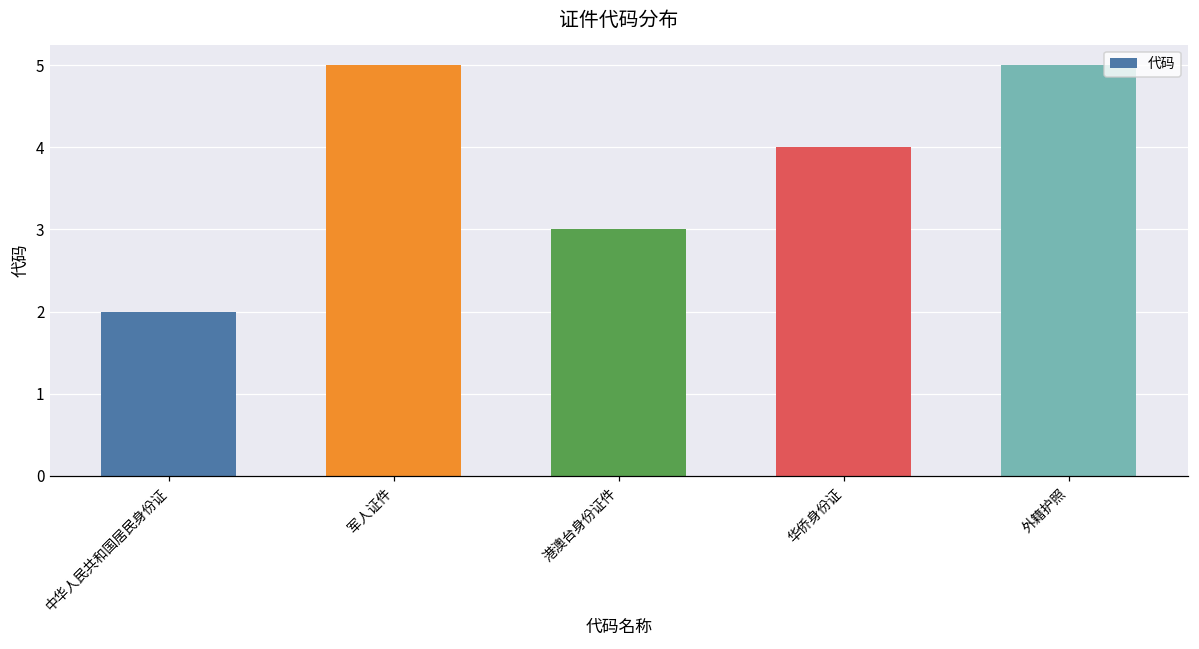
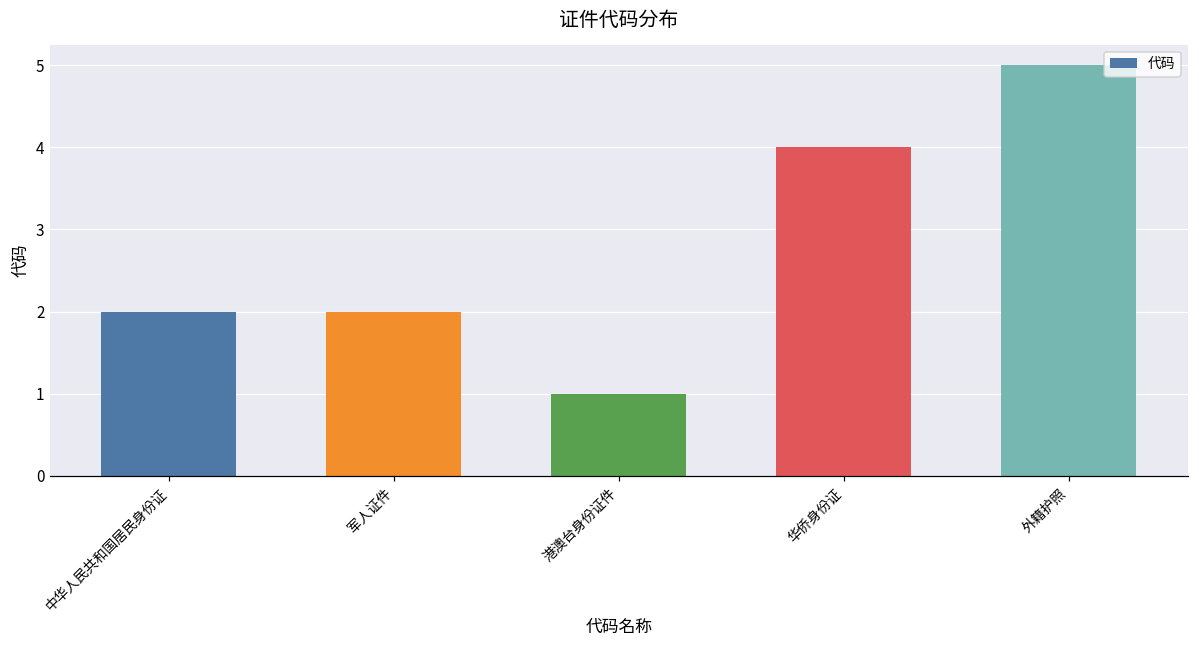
军人证件: 5 -> 2
港澳台身份证件: 3 -> 1
